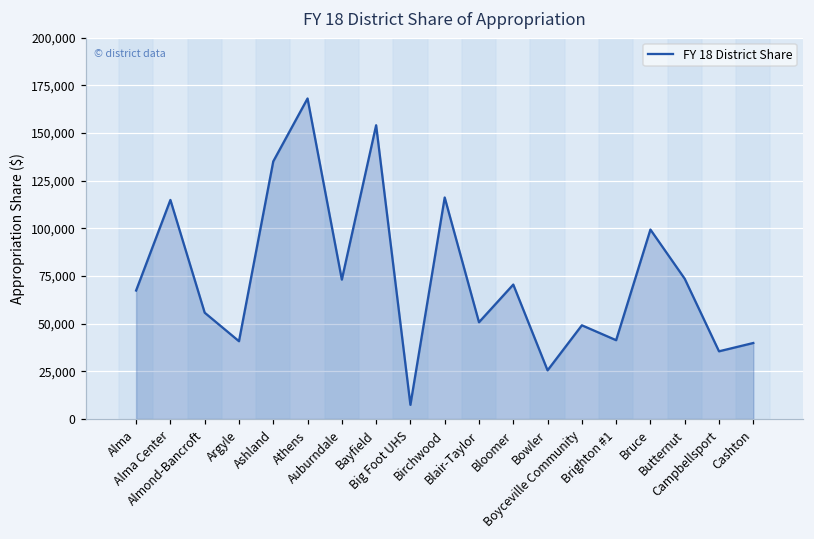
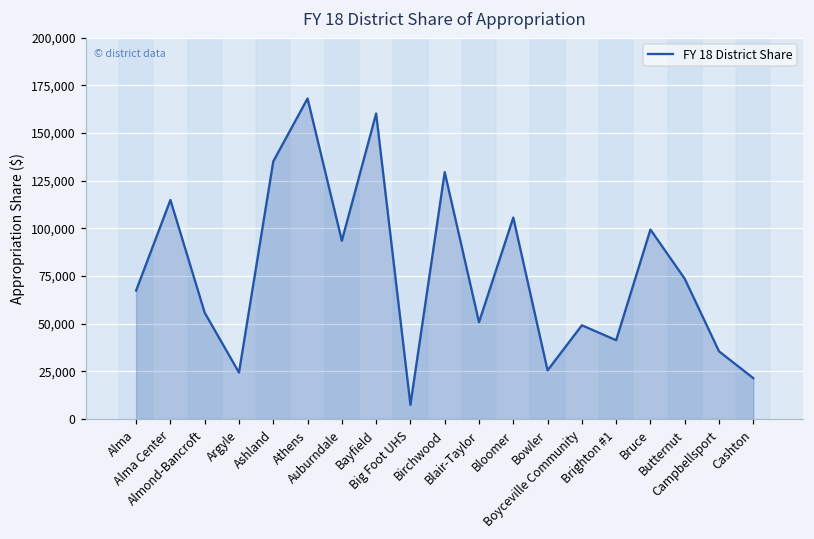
Argyle: 41,000 -> 24,000
Auburndale: 73,000 -> 93,000
Bayfield: 154,000 -> 160,000
Birchwood: 116,000 -> 129,000
Bloomer: 70,000 -> 106,000
Cashton: 40,000 -> 21,000
